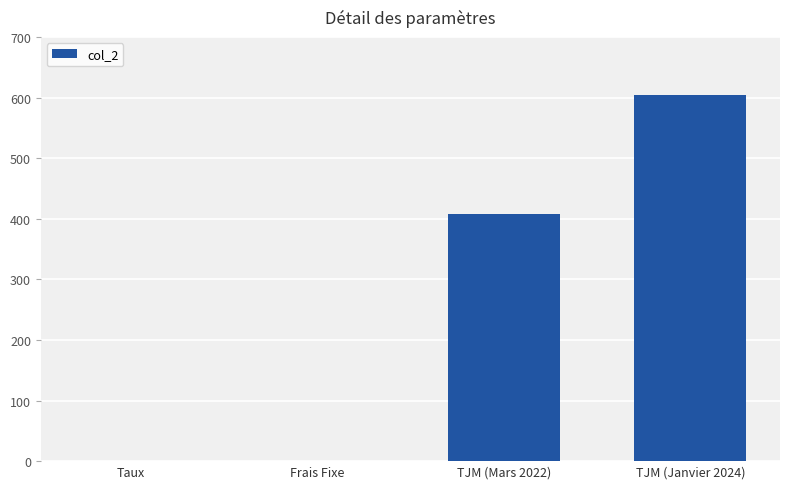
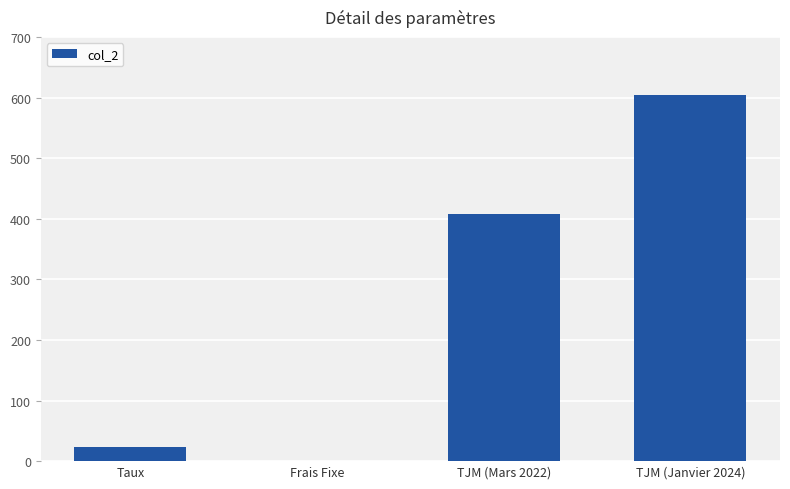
Taux: 0 -> 20
